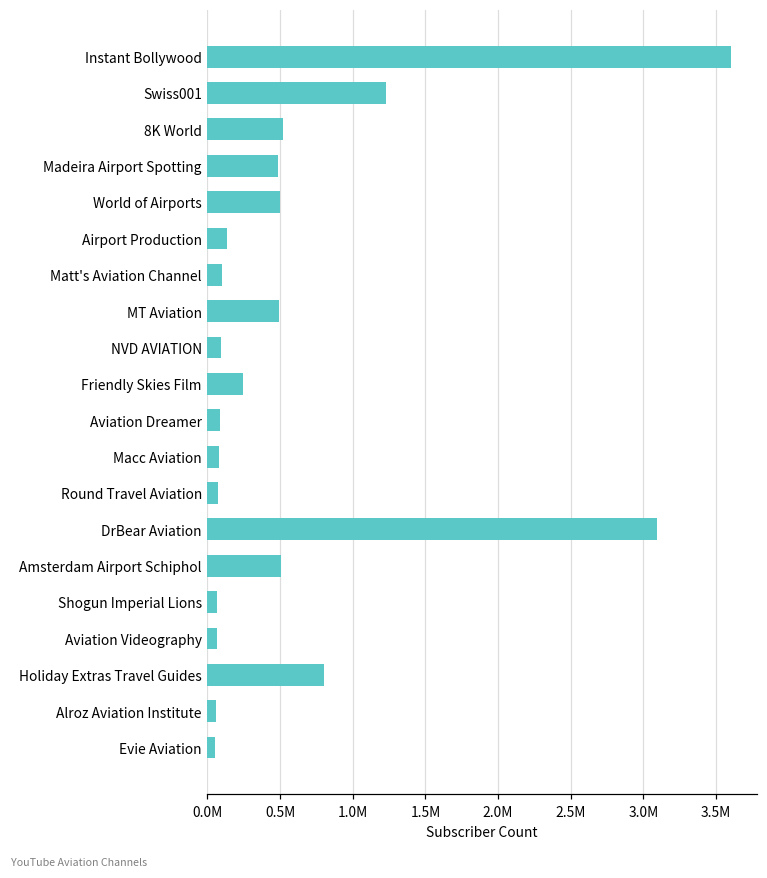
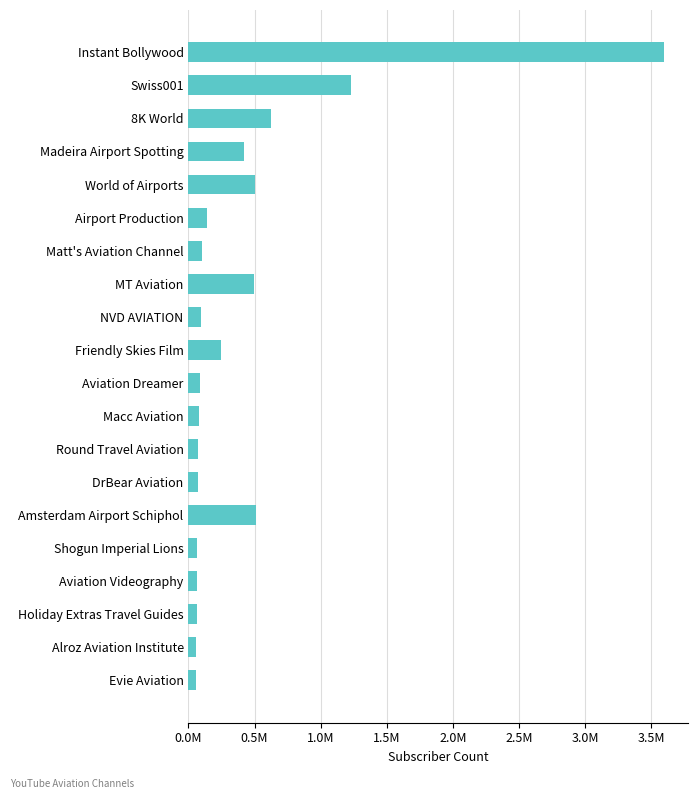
8K World: 520000 -> 630000
Madeira Airport Spotting: 490000 -> 420000
DrBear Aviation: 3090000 -> 70000
Holiday Extras Travel Guides: 810000 -> 60000
